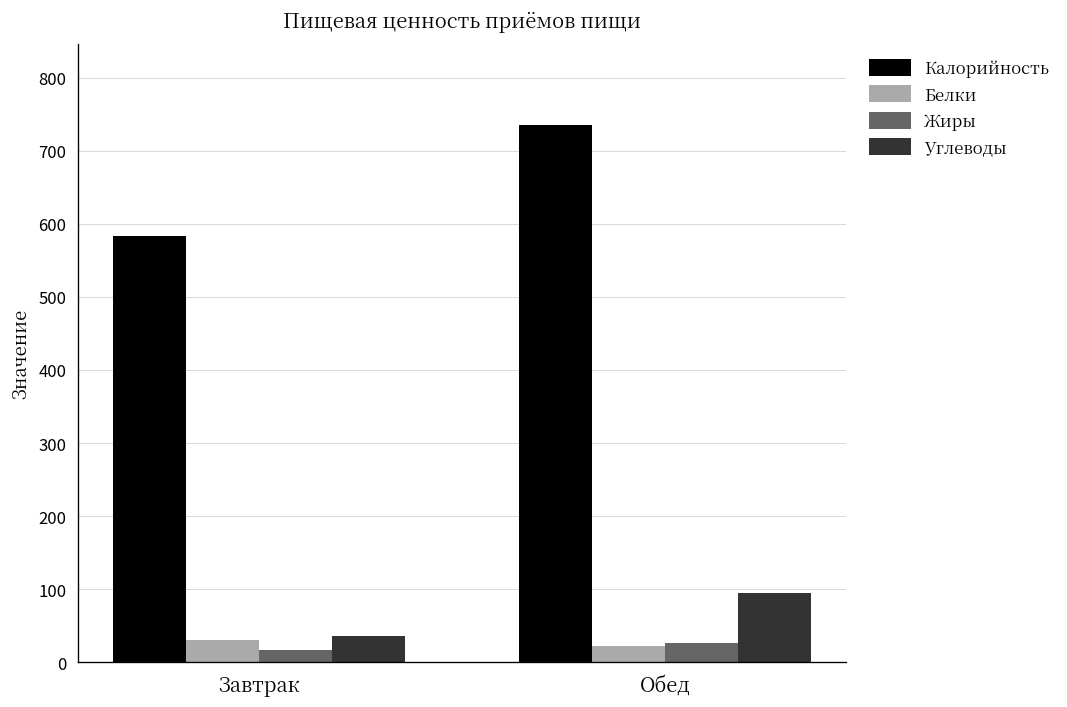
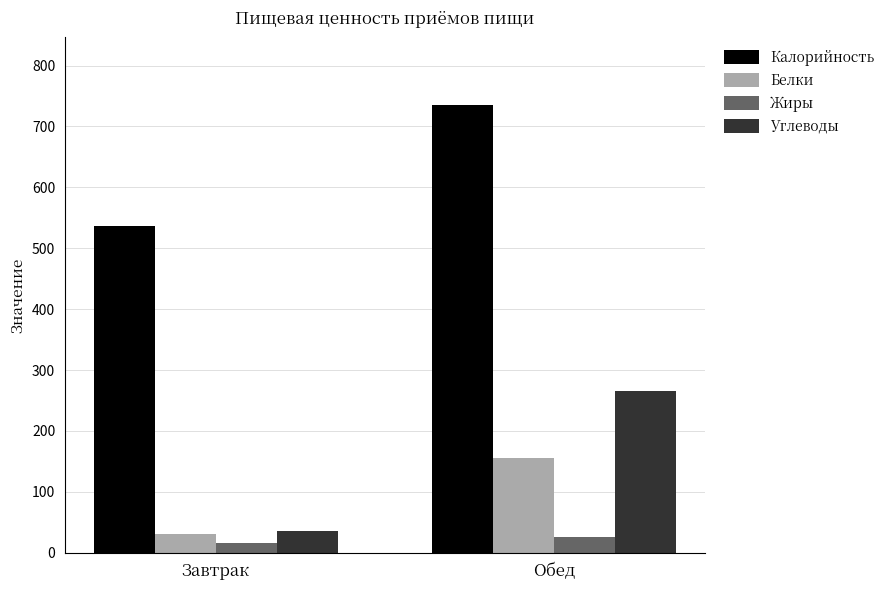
Калорийность, Завтрак: 580 -> 540
Белки, Обед: 20 -> 160
Углеводы, Обед: 100 -> 270
